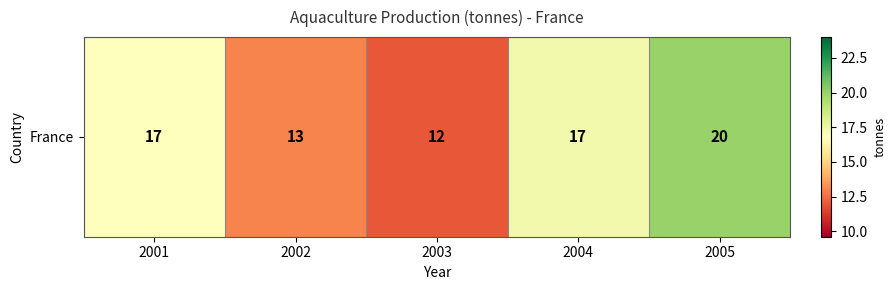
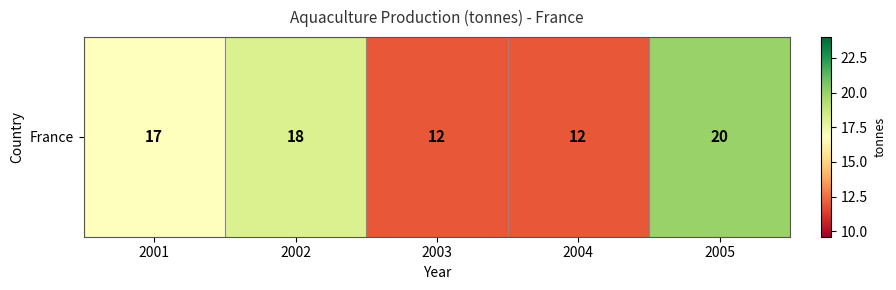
France, 2002: 13 -> 18
France, 2004: 17 -> 12
